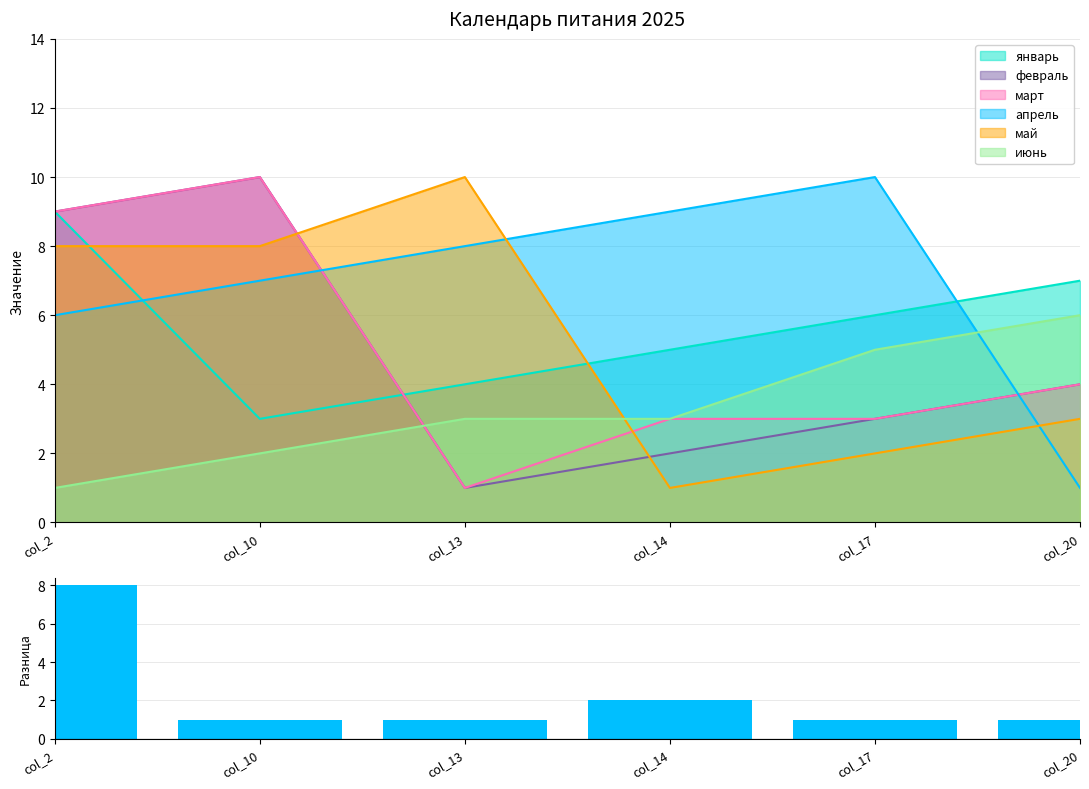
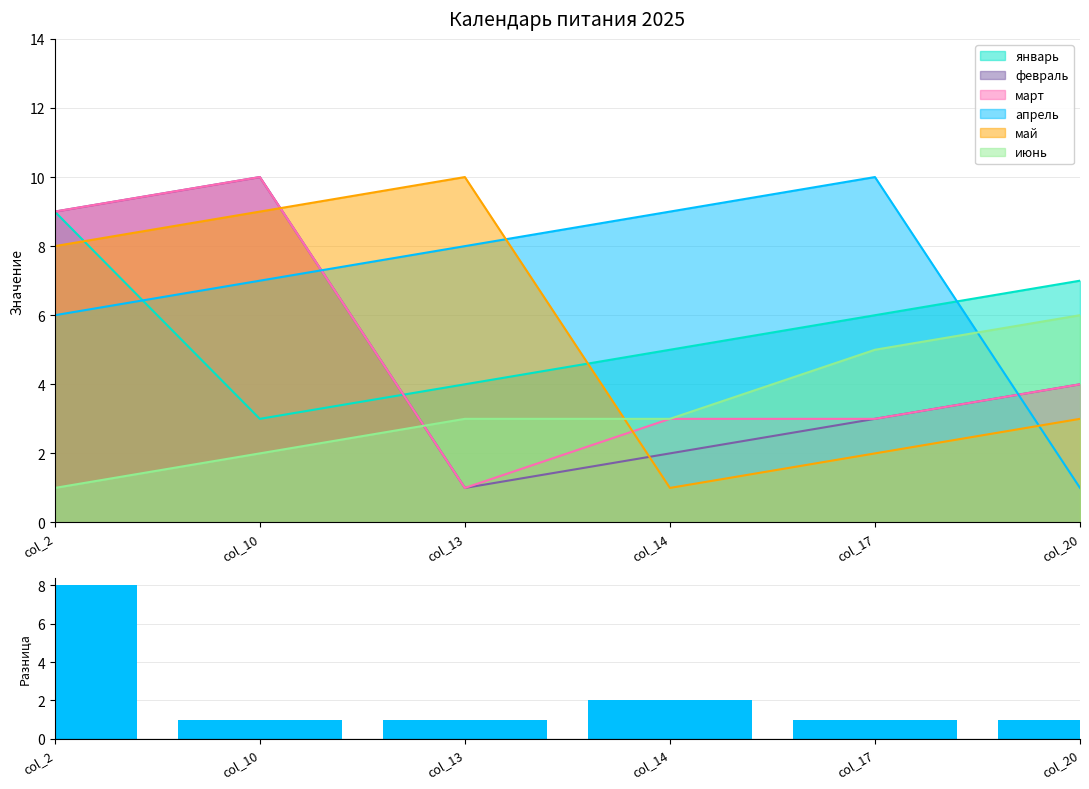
Календарь питания 2025, май, col_10: 8 -> 9
